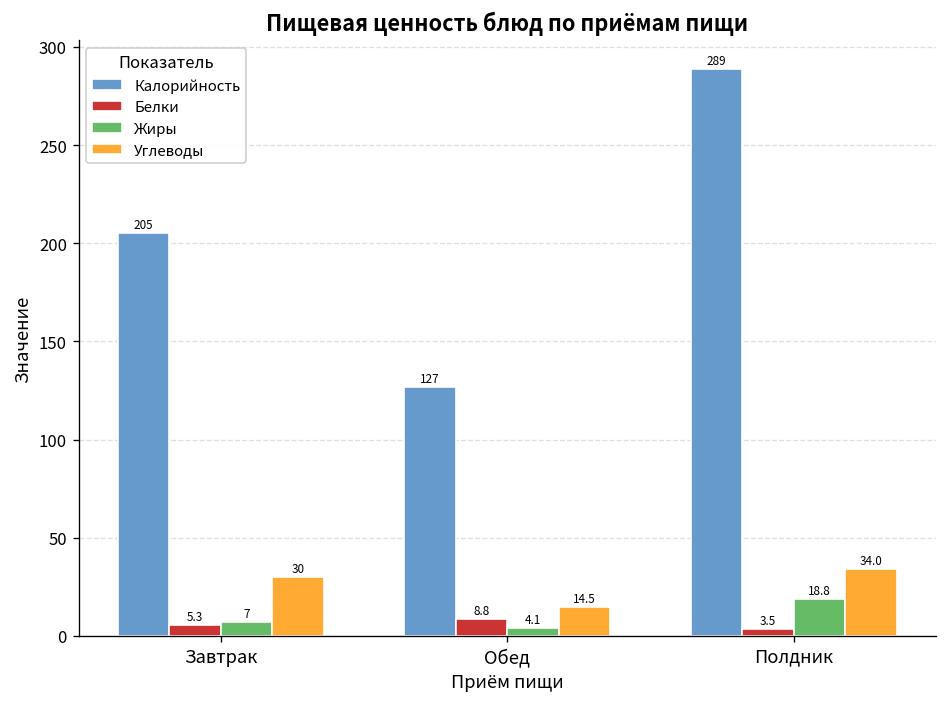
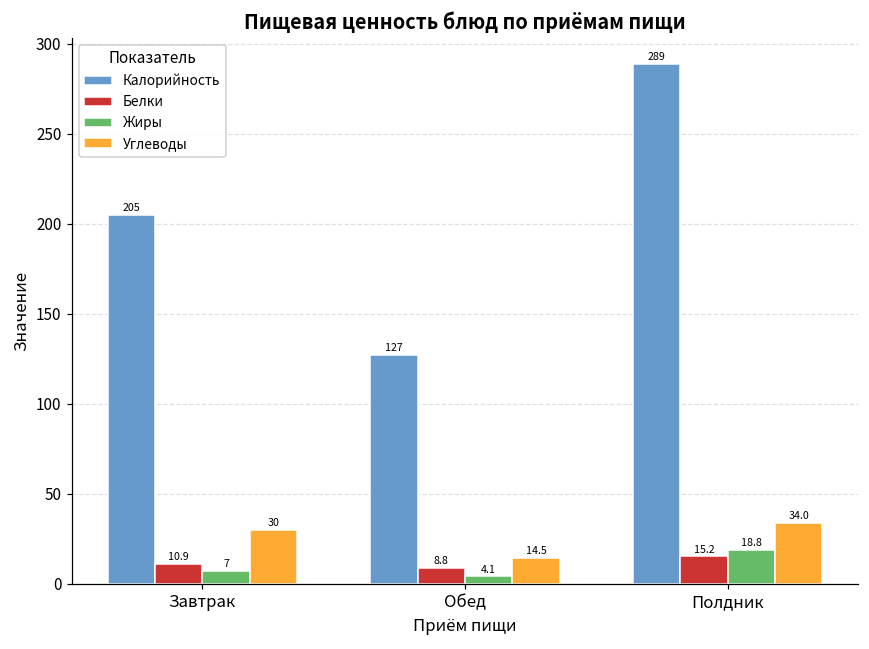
Белки, Завтрак: 5.3 -> 10.9
Белки, Полдник: 3.5 -> 15.2
